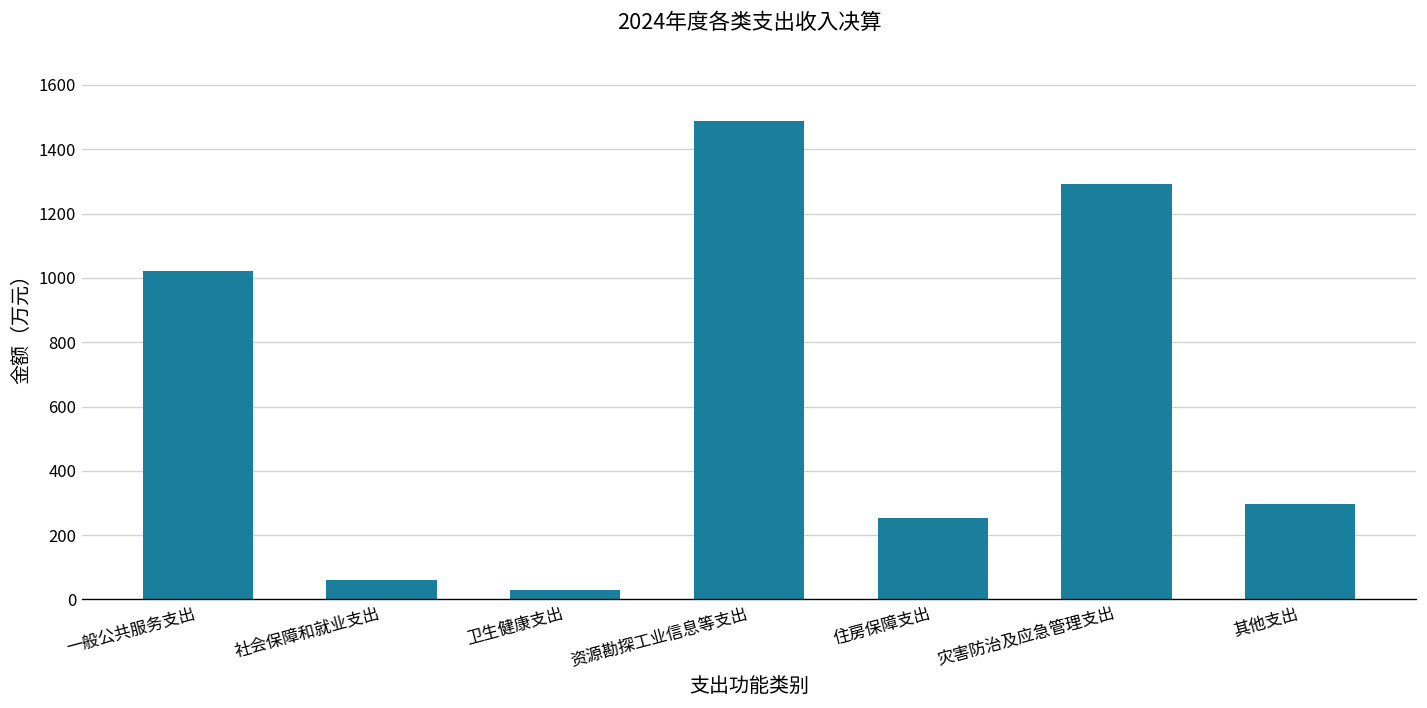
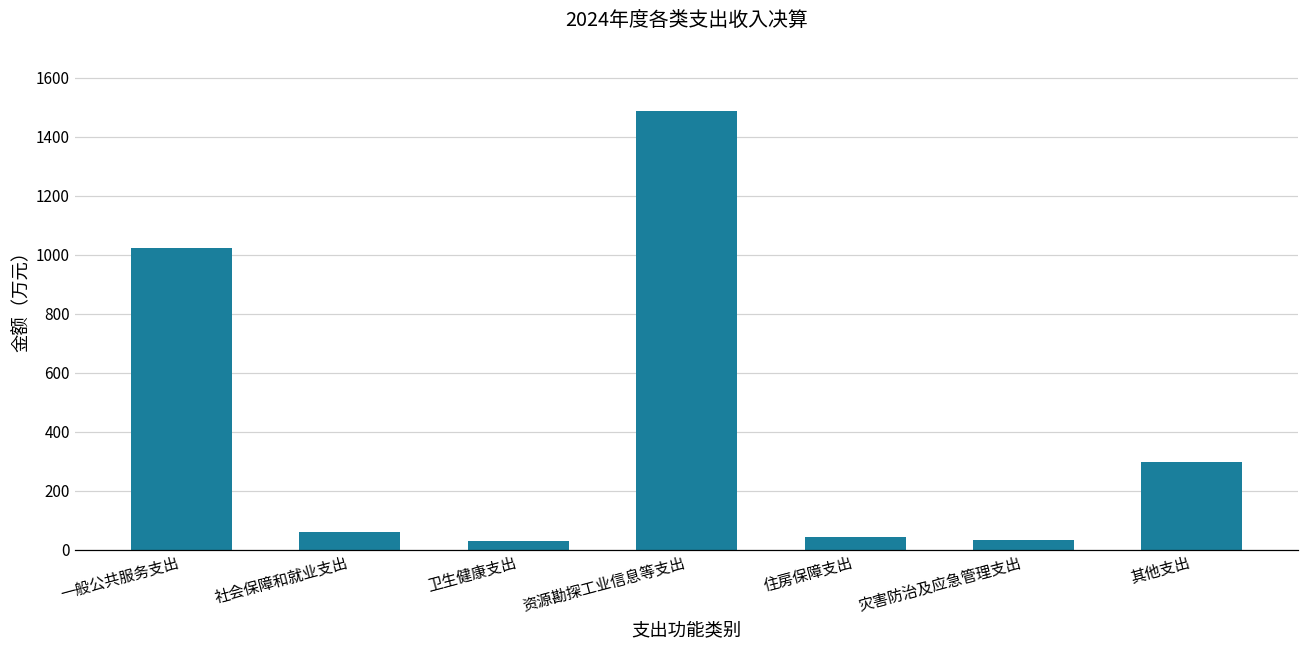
住房保障支出: 250 -> 40
灾害防治及应急管理支出: 1290 -> 30
